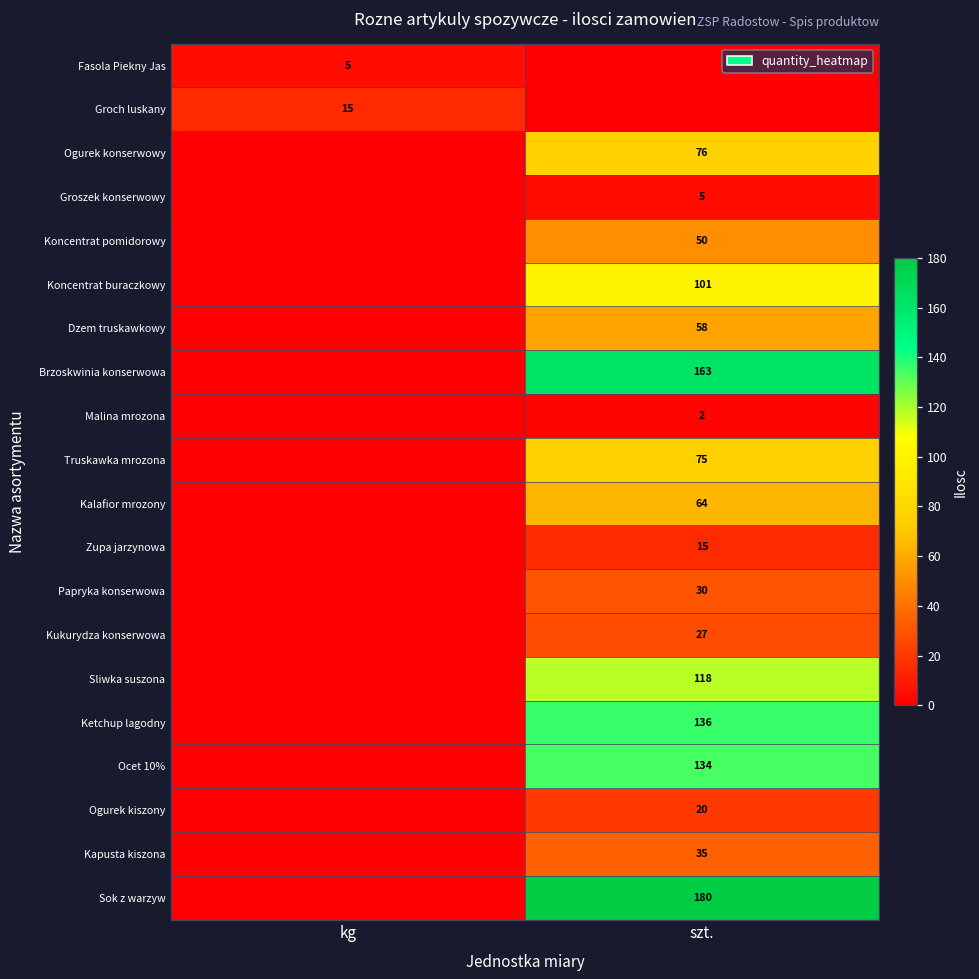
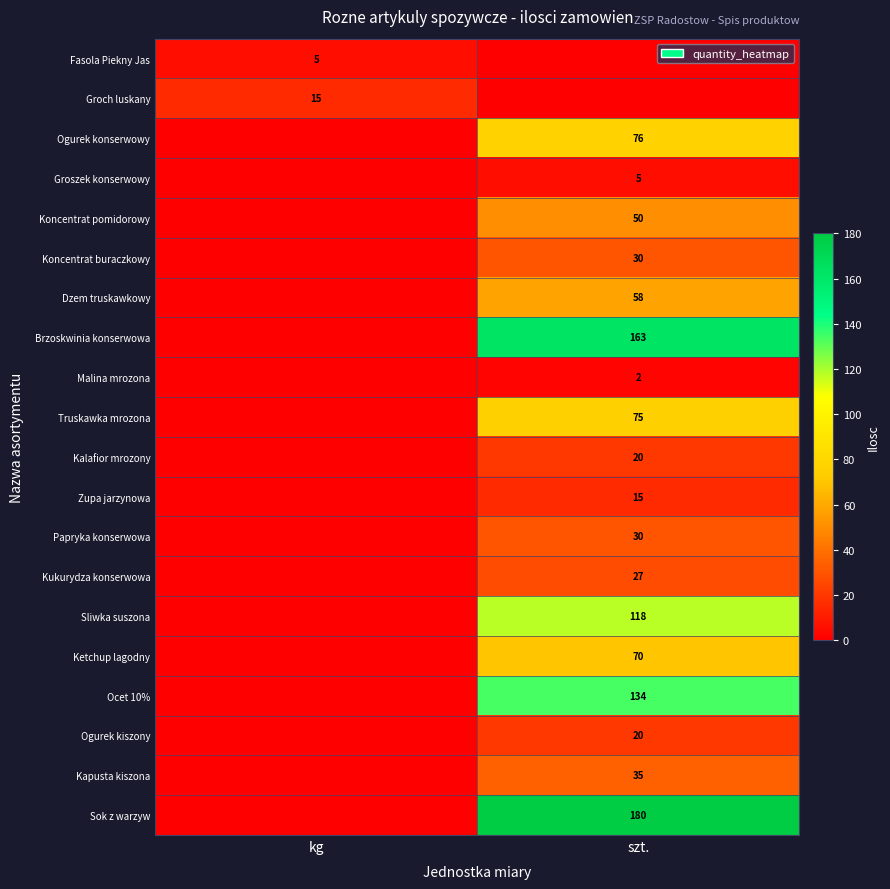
Koncentrat buraczkowy, szt.: 101 -> 30
Kalafior mrozony, szt.: 64 -> 20
Ketchup lagodny, szt.: 136 -> 70
